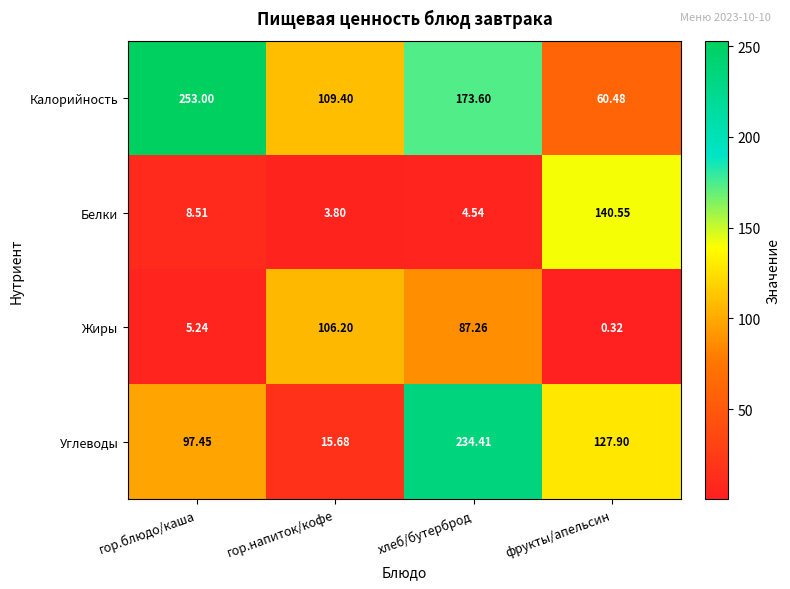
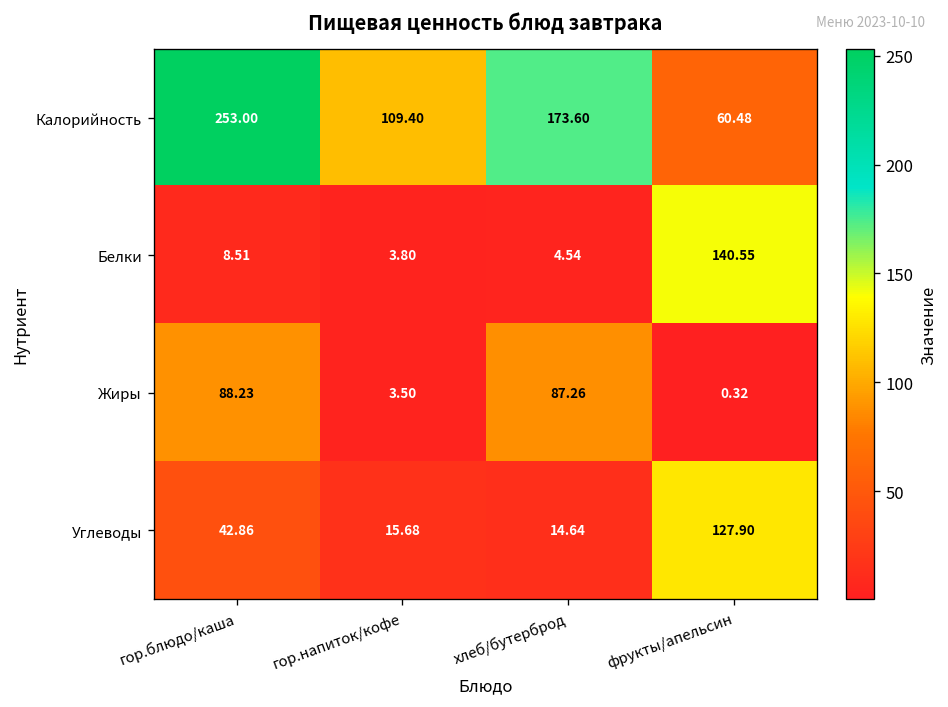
Жиры, гор.блюдо/каша: 5.24 -> 88.23
Жиры, гор.напиток/кофе: 106.20 -> 3.50
Углеводы, гор.блюдо/каша: 97.45 -> 42.86
Углеводы, хлеб/бутерброд: 234.41 -> 14.64
